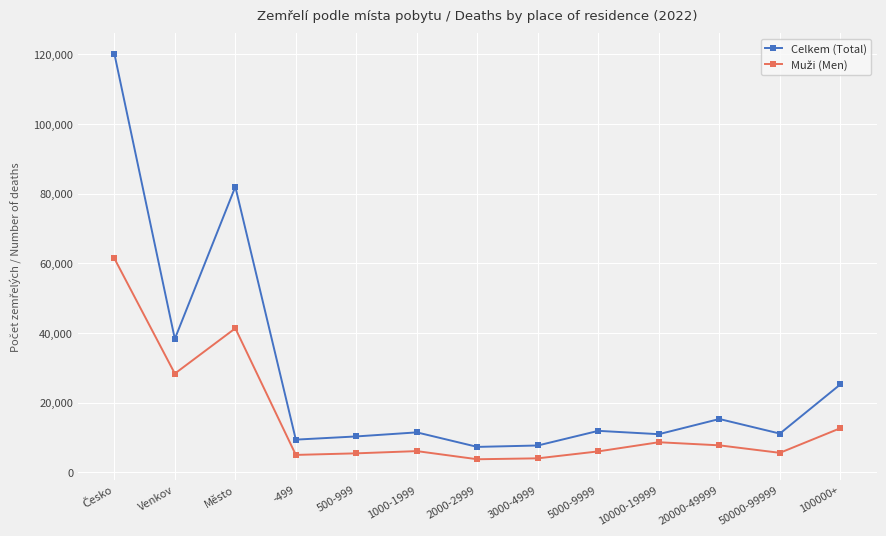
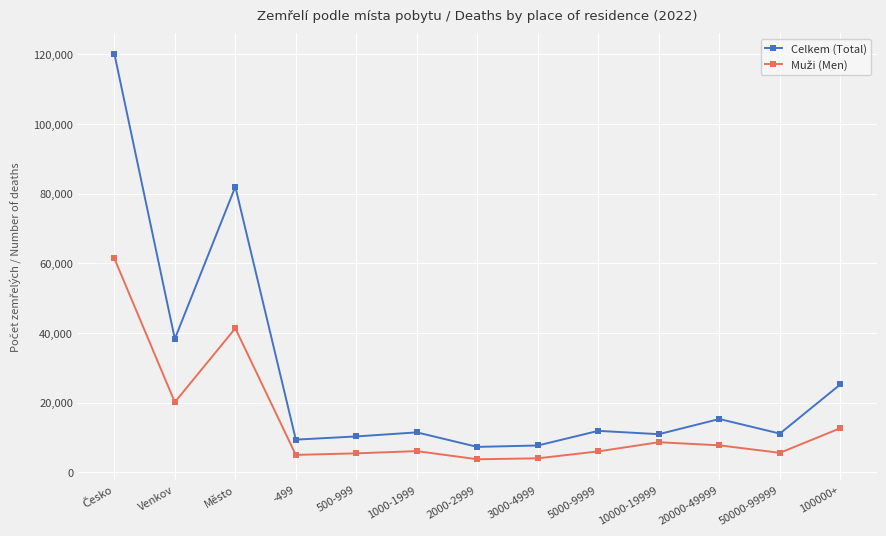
Muži (Men), Venkov: 28,000 -> 20,000
